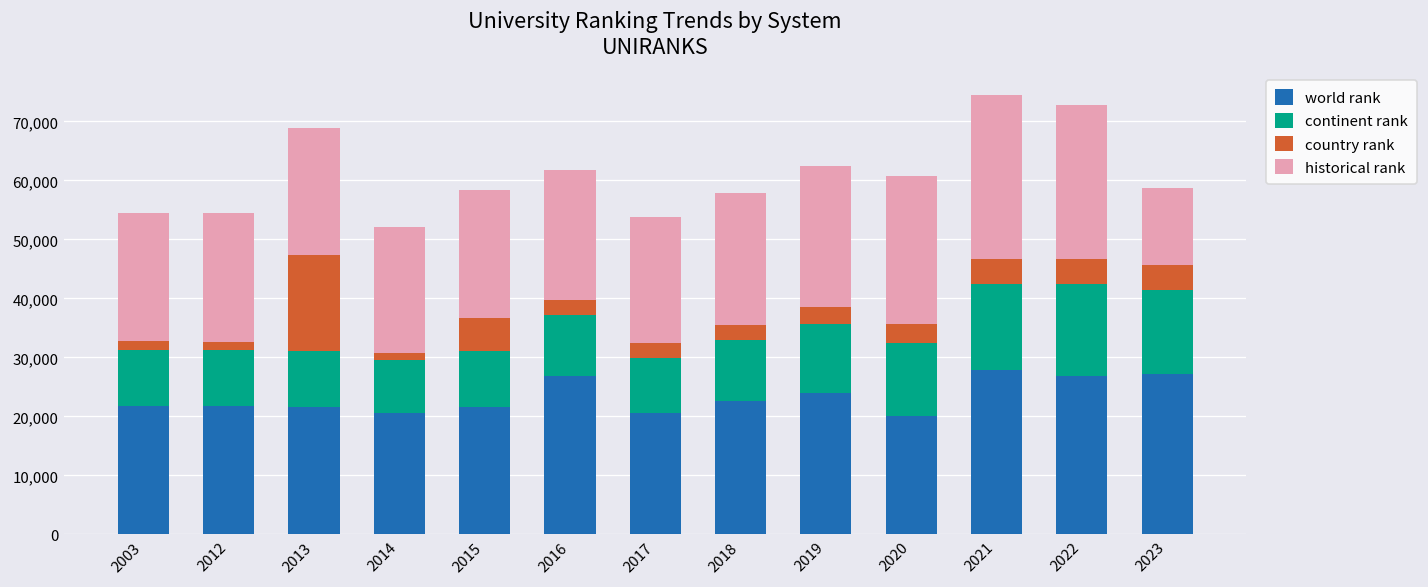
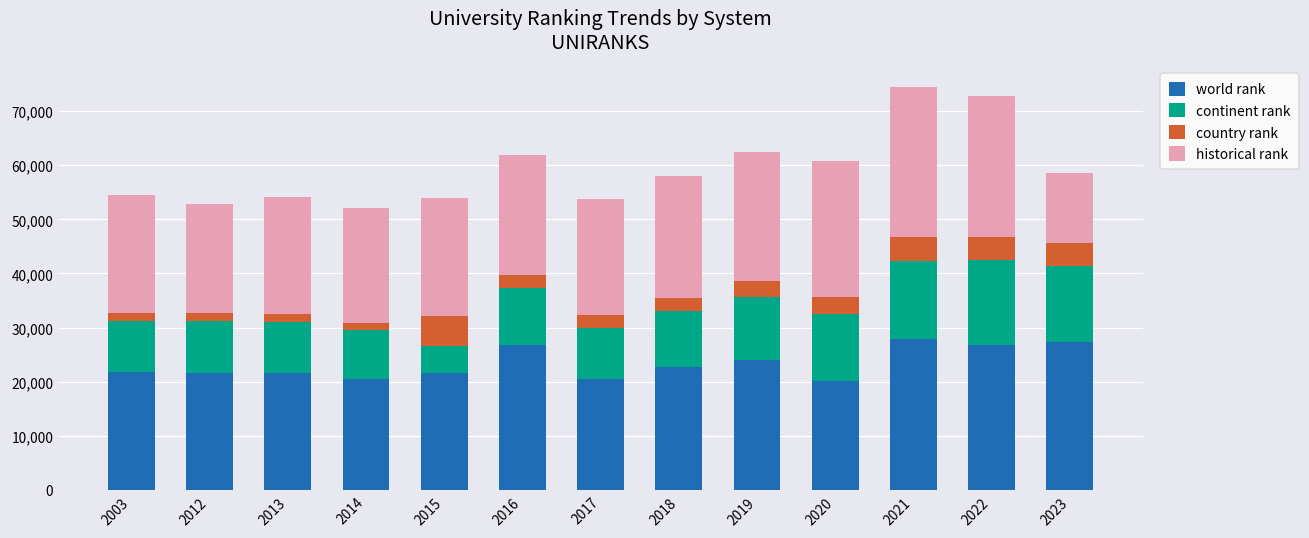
historical rank, 2012: 22,000 -> 20,000
country rank, 2013: 16,000 -> 1,000
continent rank, 2015: 9,000 -> 5,000
